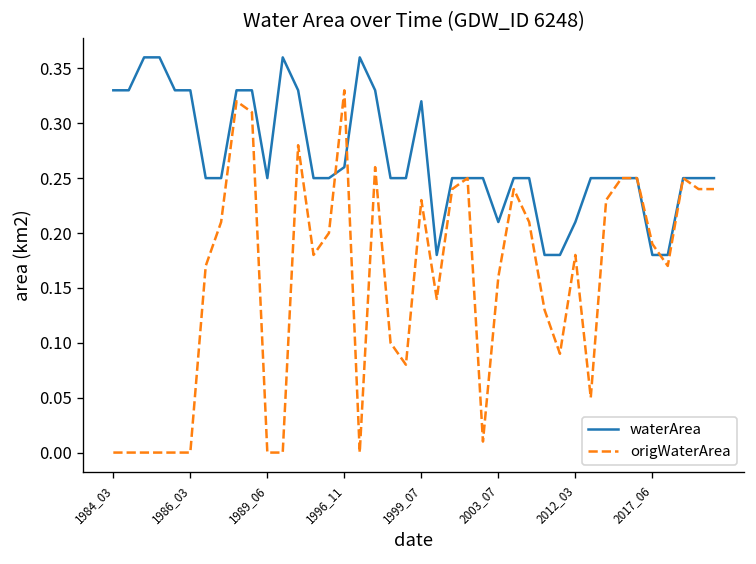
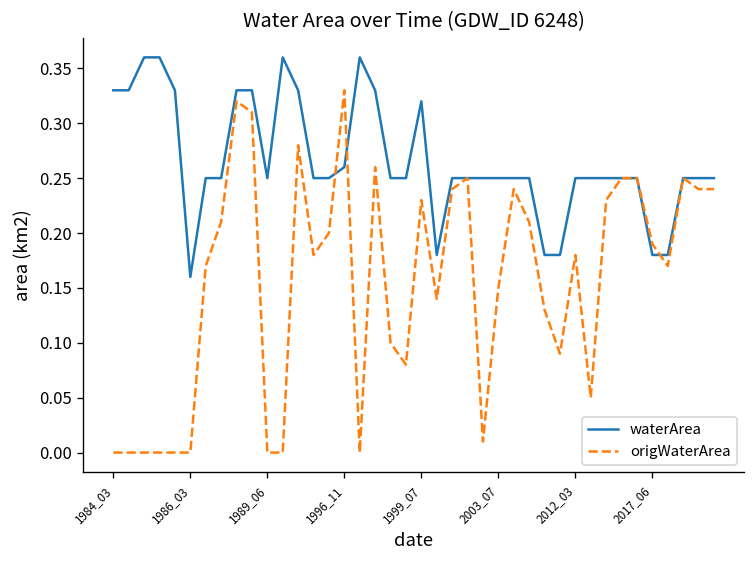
waterArea, 1986_03: 0.33 -> 0.16
waterArea, 2003_07: 0.21 -> 0.25
origWaterArea, 2003_07: 0.16 -> 0.15
waterArea, 2012_03: 0.21 -> 0.25
